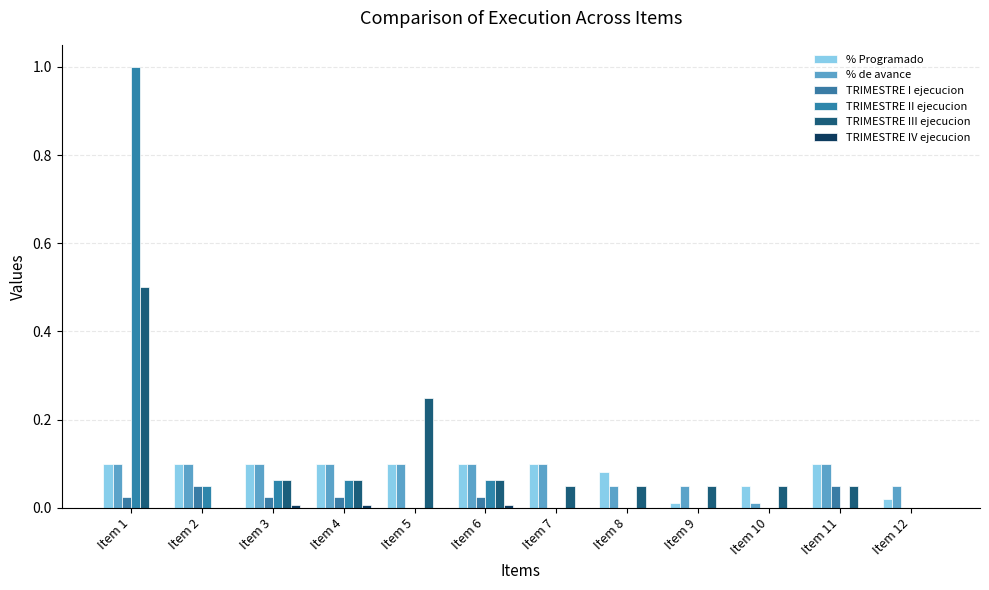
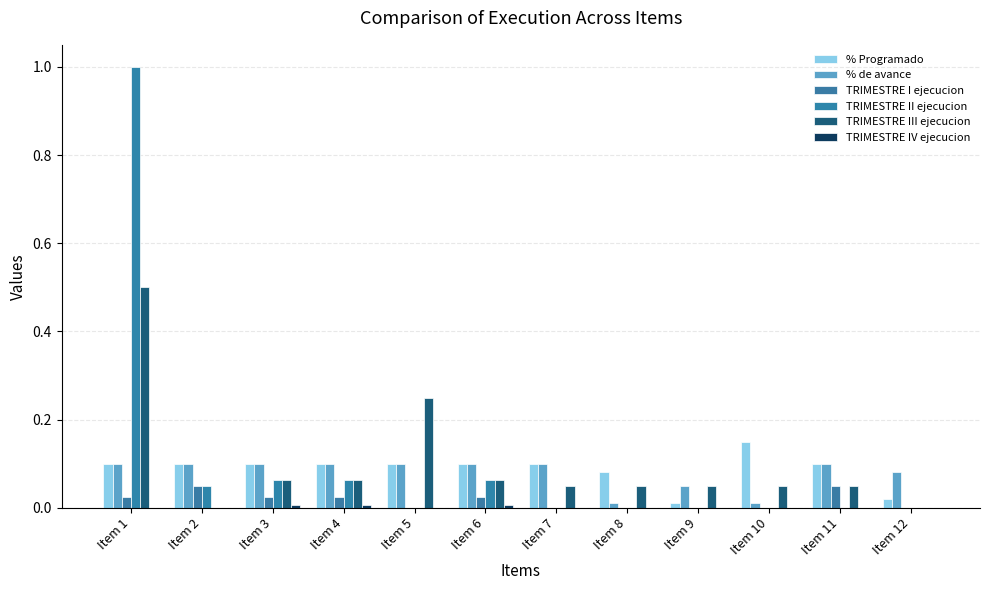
% de avance, Item 8: 0.05 -> 0.01
% Programado, Item 10: 0.05 -> 0.15
% de avance, Item 12: 0.05 -> 0.08
